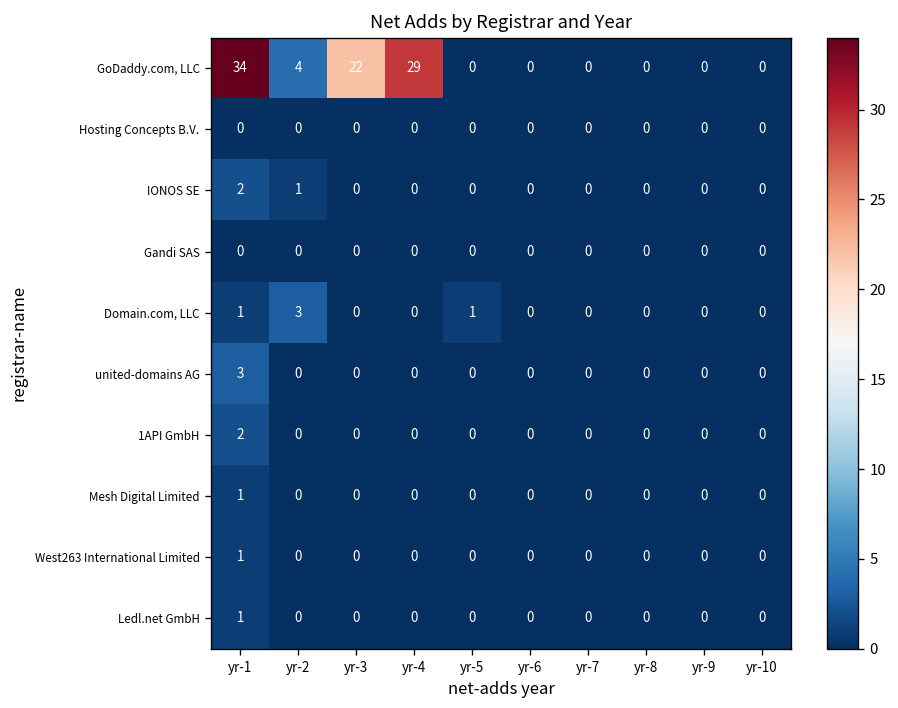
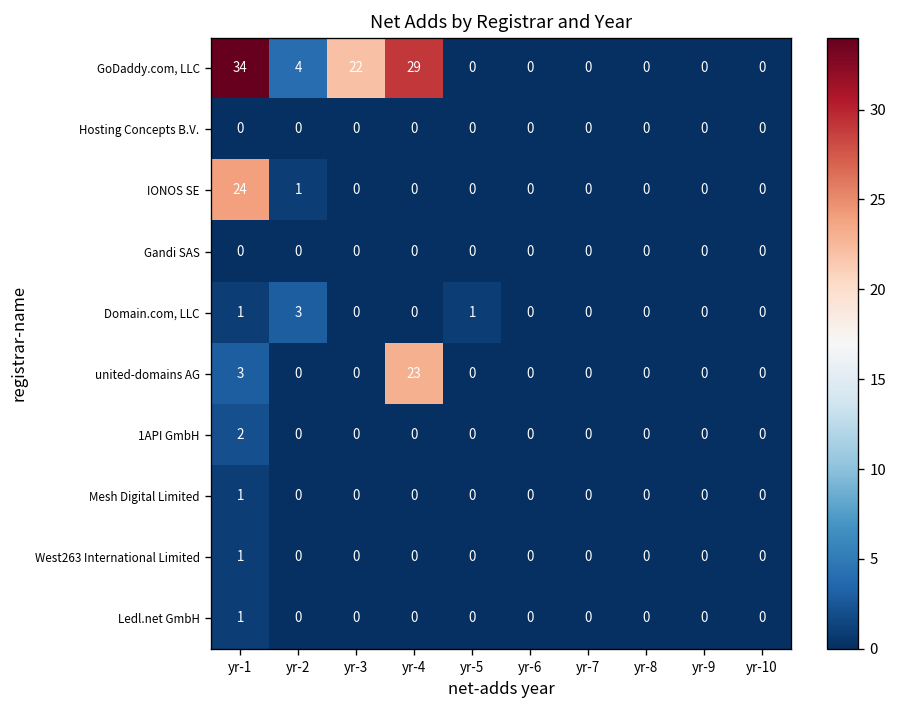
IONOS SE, yr-1: 2 -> 24
united-domains AG, yr-4: 0 -> 23
